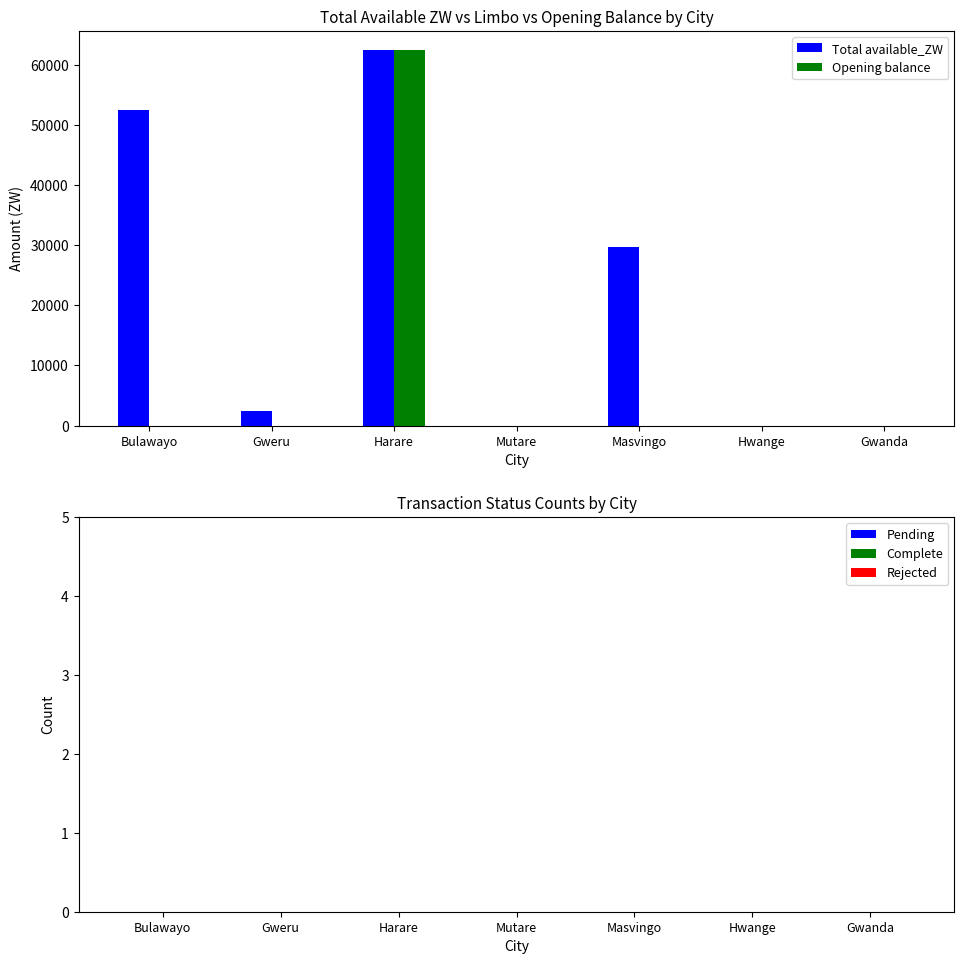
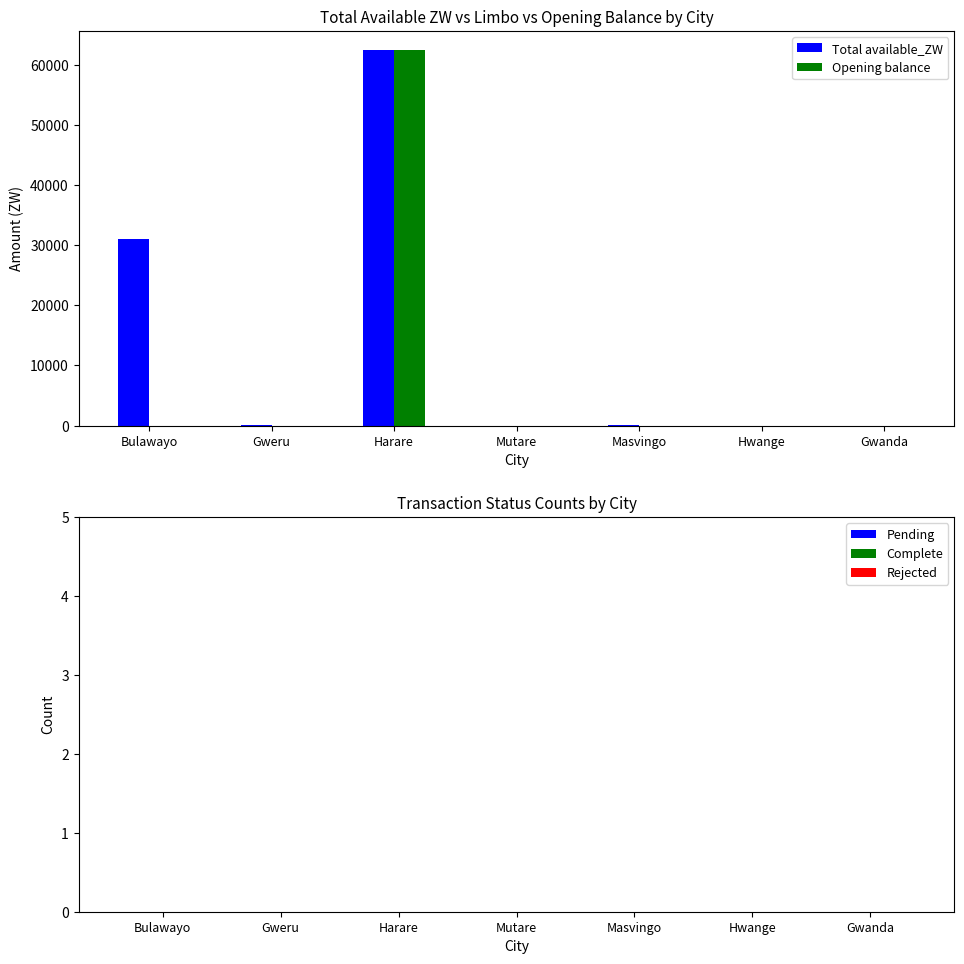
Total Available ZW vs Limbo vs Opening Balance by City, Total available_ZW, Bulawayo: 53000 -> 31000
Total Available ZW vs Limbo vs Opening Balance by City, Total available_ZW, Gweru: 2000 -> 0
Total Available ZW vs Limbo vs Opening Balance by City, Total available_ZW, Masvingo: 30000 -> 0
